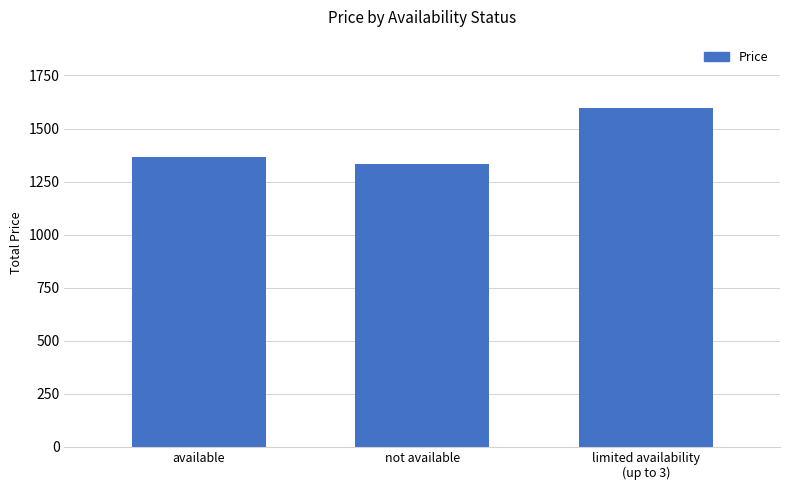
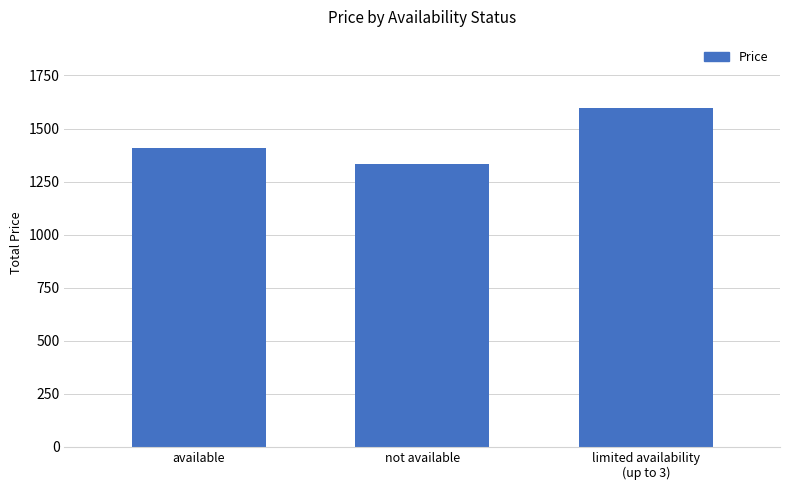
available: 1360 -> 1410
